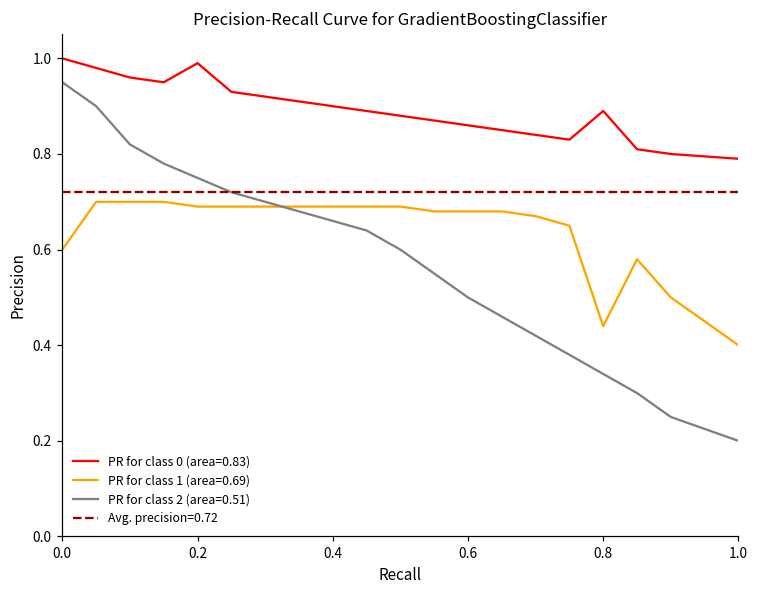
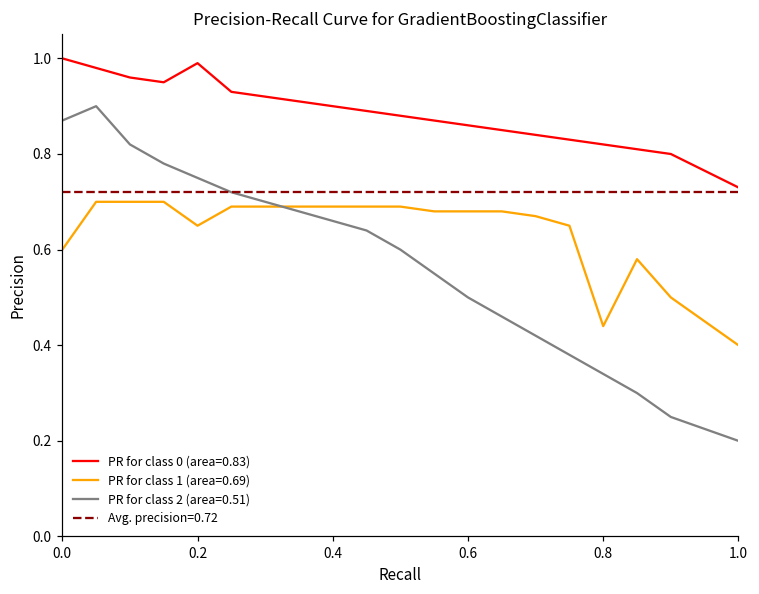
PR for class 2 (area=0.51), 0.0: 0.95 -> 0.87
PR for class 1 (area=0.69), 0.2: 0.69 -> 0.65
PR for class 0 (area=0.83), 0.8: 0.89 -> 0.82
PR for class 0 (area=0.83), 1.0: 0.79 -> 0.73
